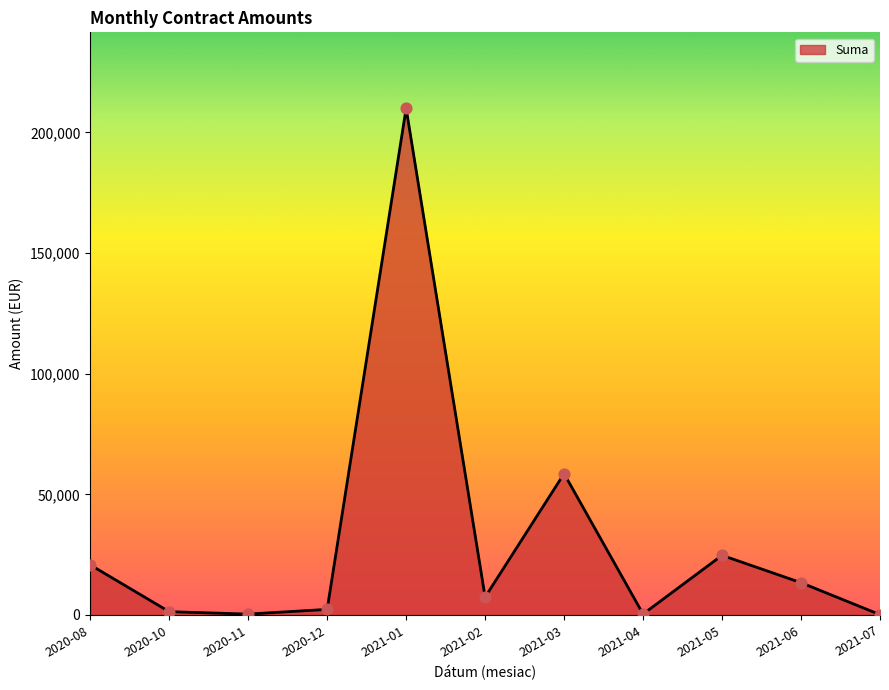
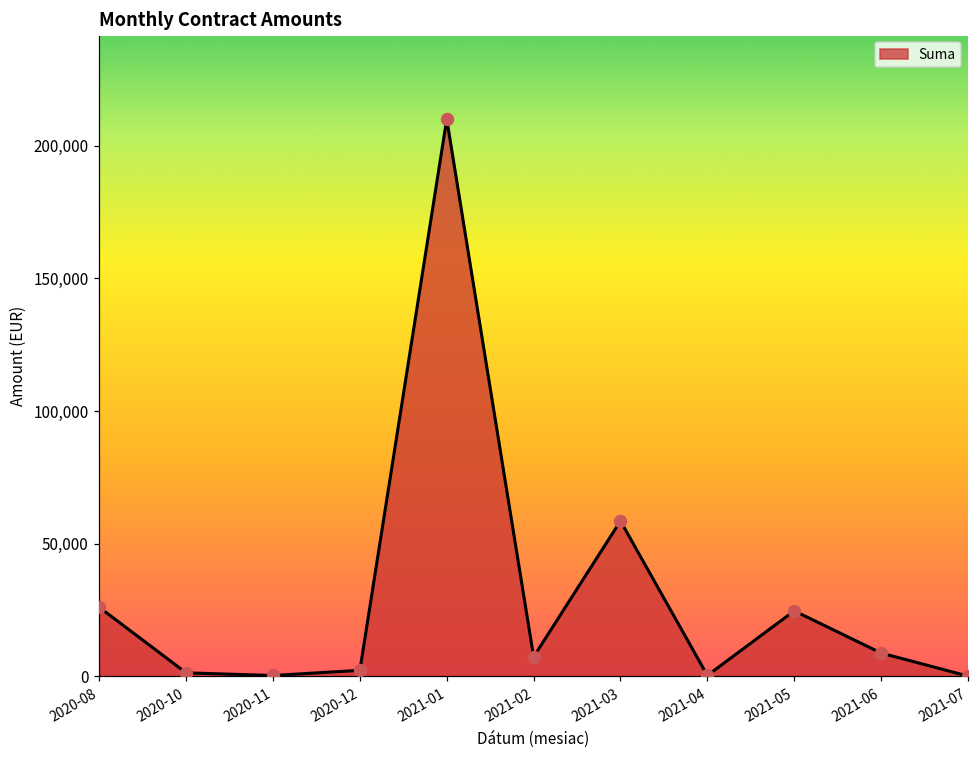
2020-08: 21,000 -> 26,000
2021-06: 13,000 -> 9,000
